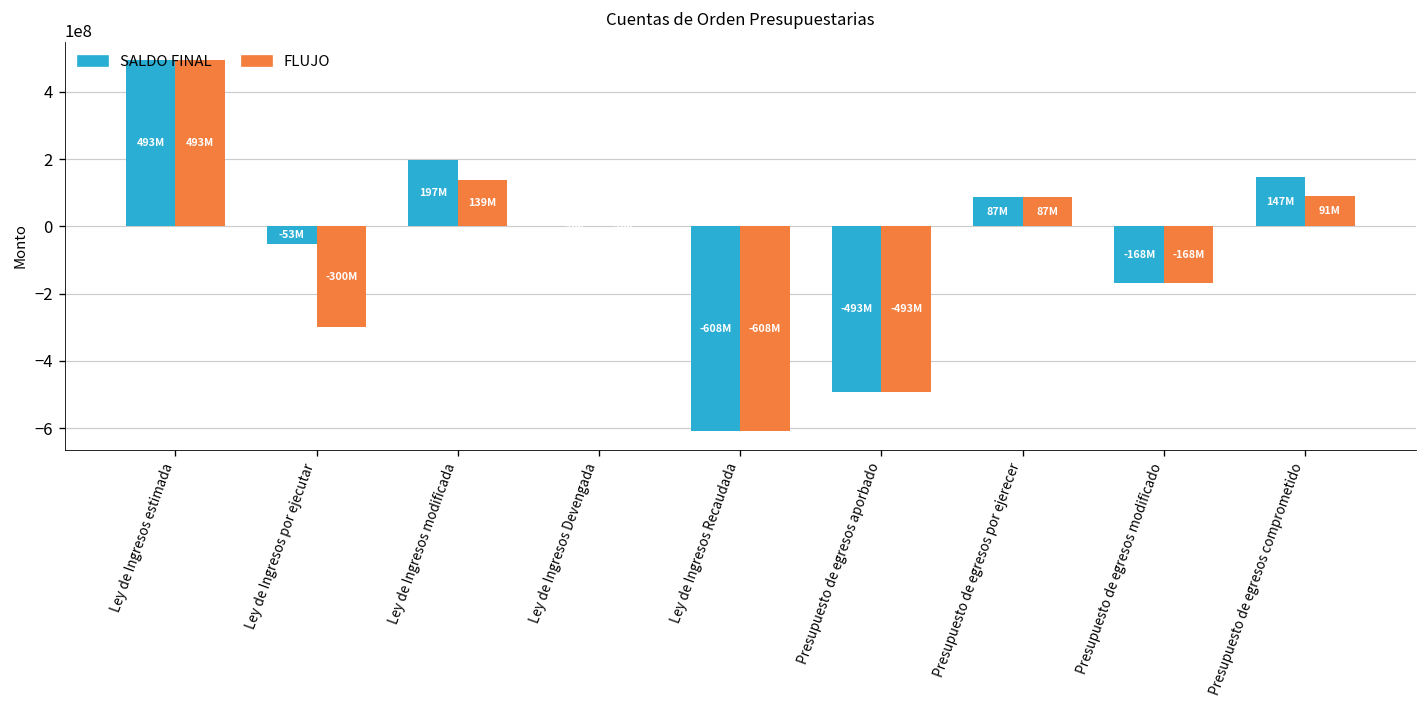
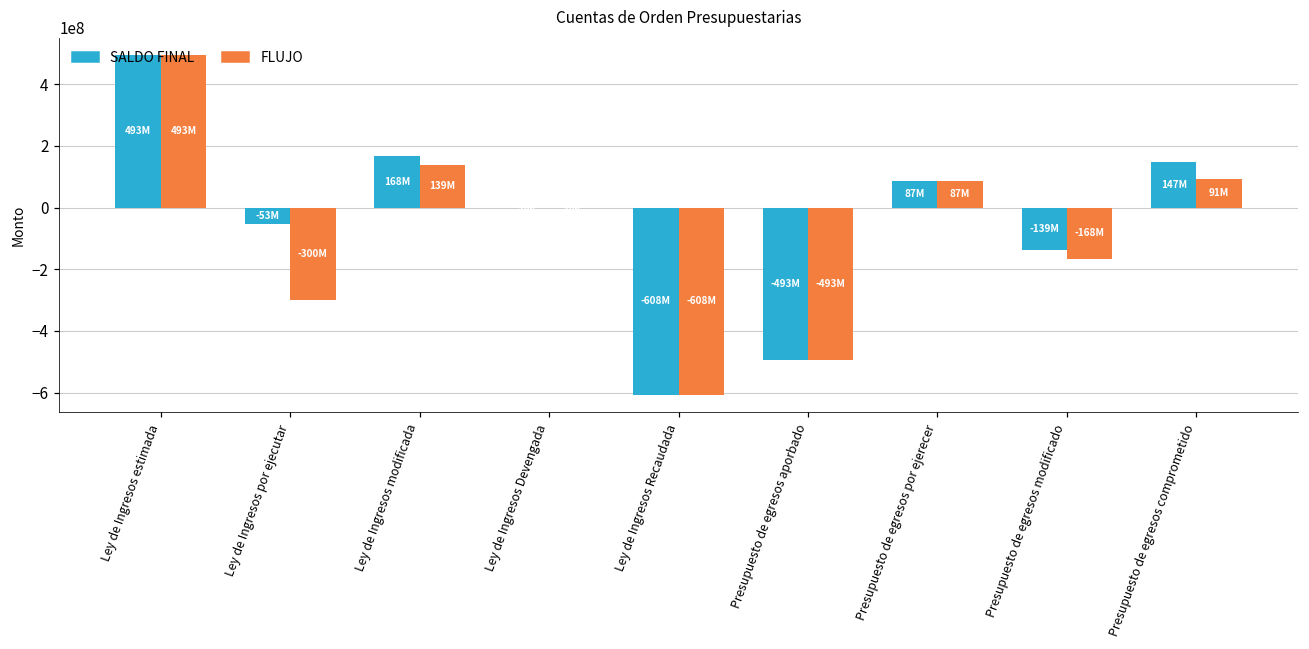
SALDO FINAL, Ley de Ingresos modificada: 197M -> 168M
SALDO FINAL, Presupuesto de egresos modificado: -168M -> -139M
